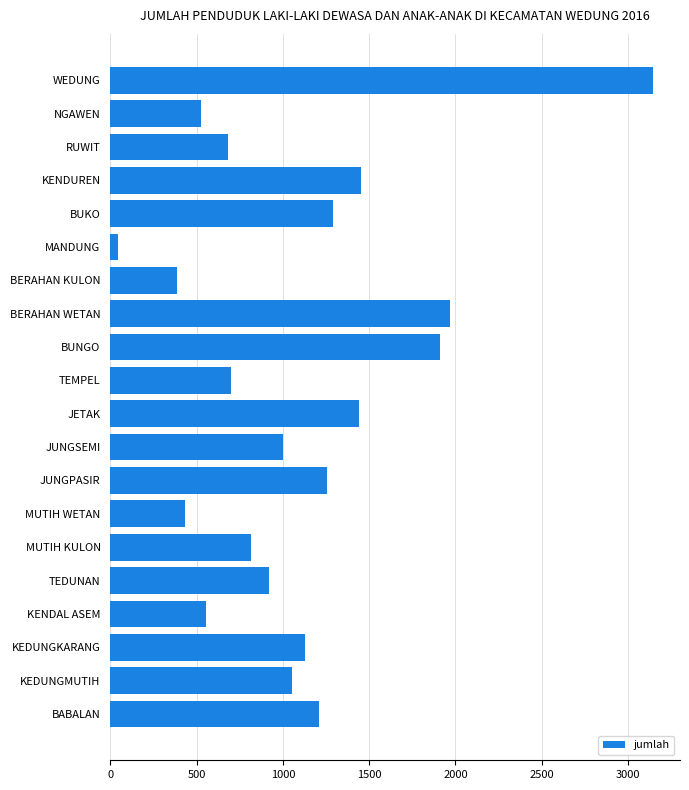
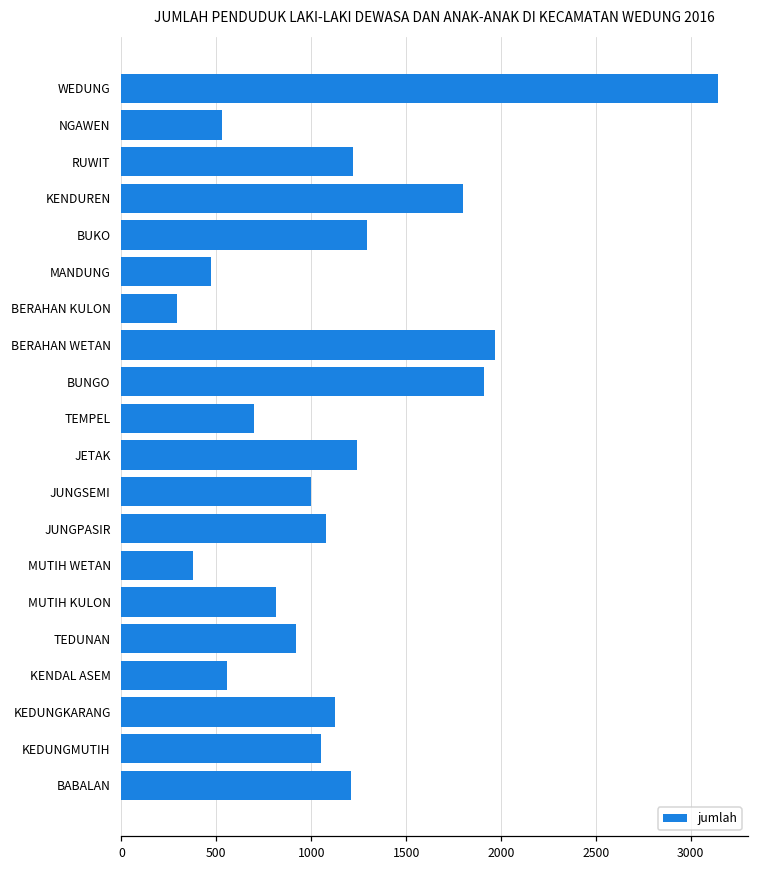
RUWIT: 680 -> 1220
KENDUREN: 1460 -> 1800
MANDUNG: 40 -> 470
BERAHAN KULON: 390 -> 290
JETAK: 1440 -> 1240
JUNGPASIR: 1260 -> 1080
MUTIH WETAN: 430 -> 380
